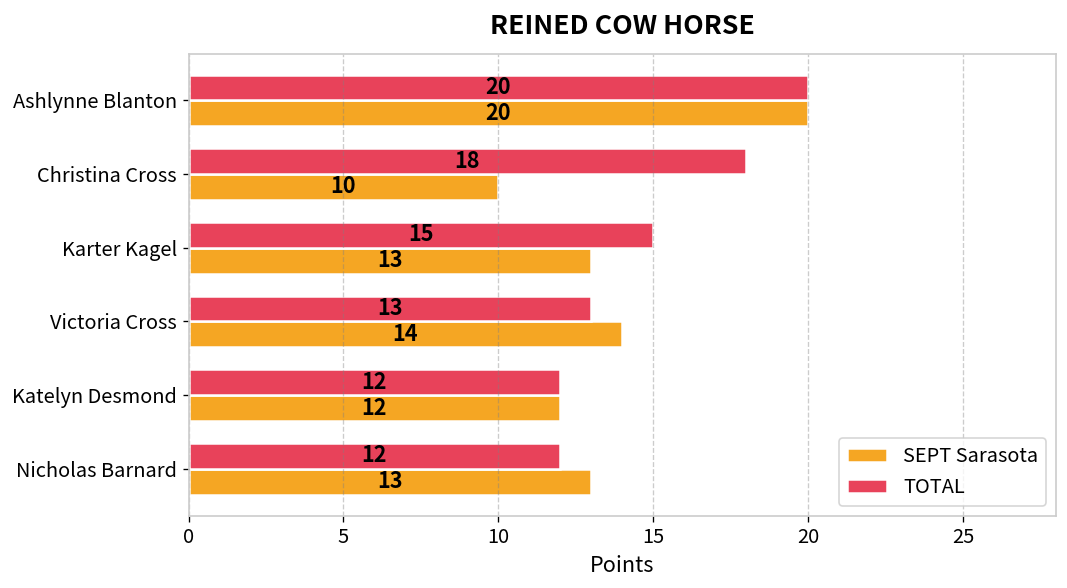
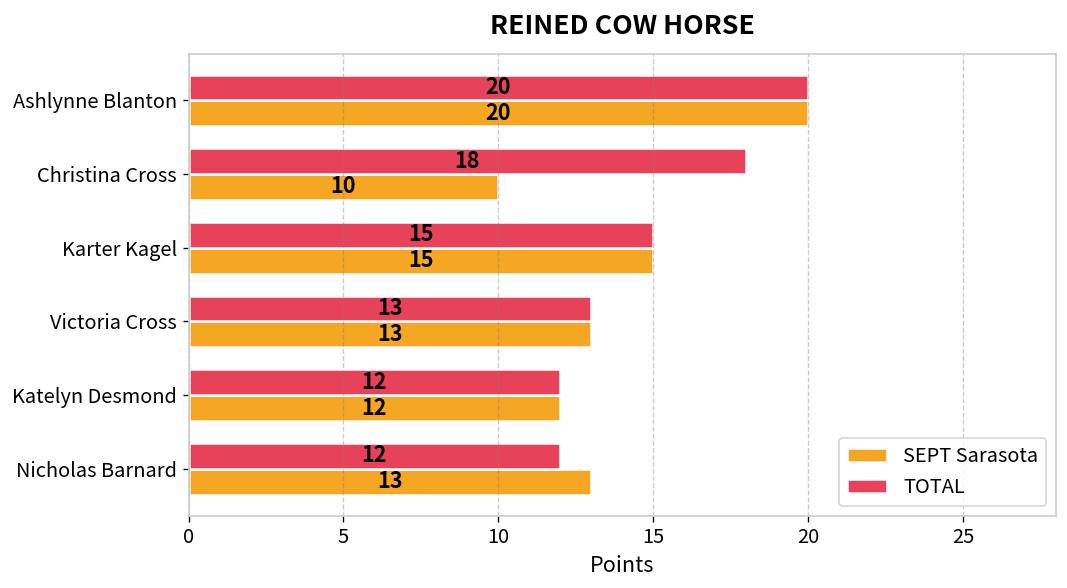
SEPT Sarasota, Karter Kagel: 13 -> 15
SEPT Sarasota, Victoria Cross: 14 -> 13
